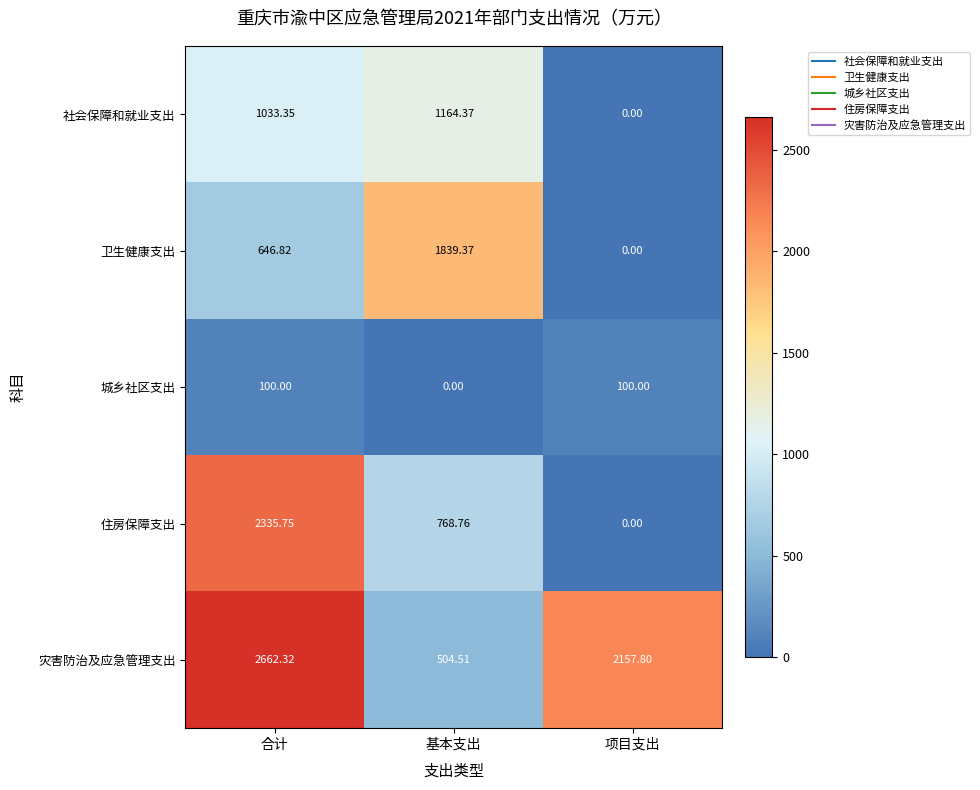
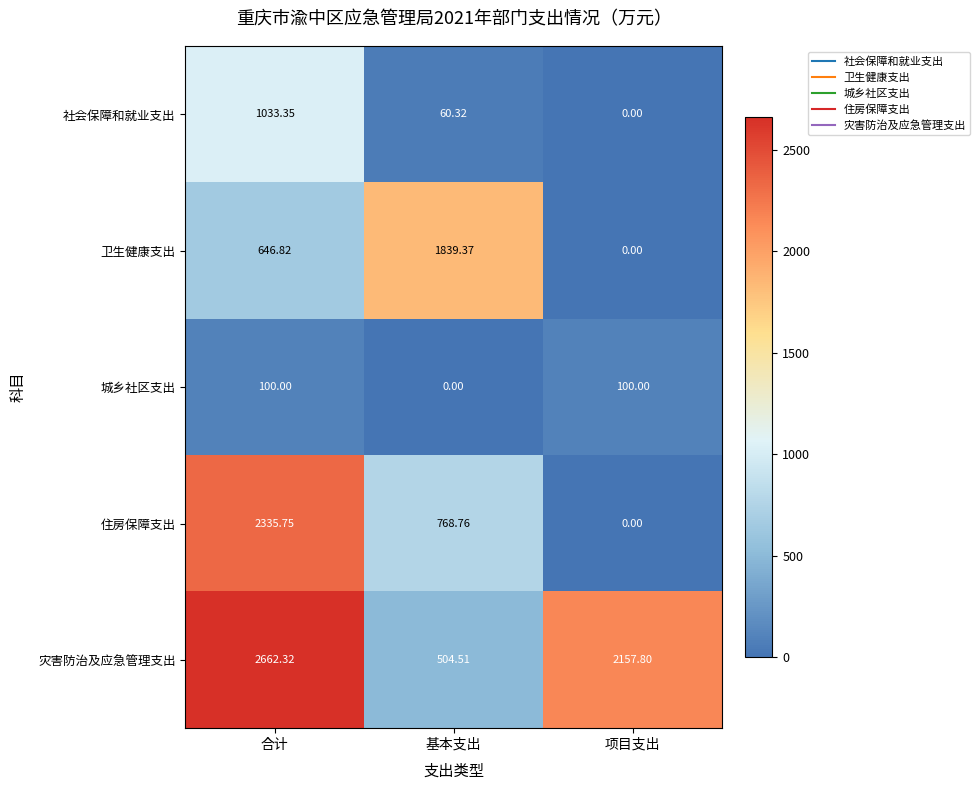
社会保障和就业支出, 基本支出: 1164.37 -> 60.32
